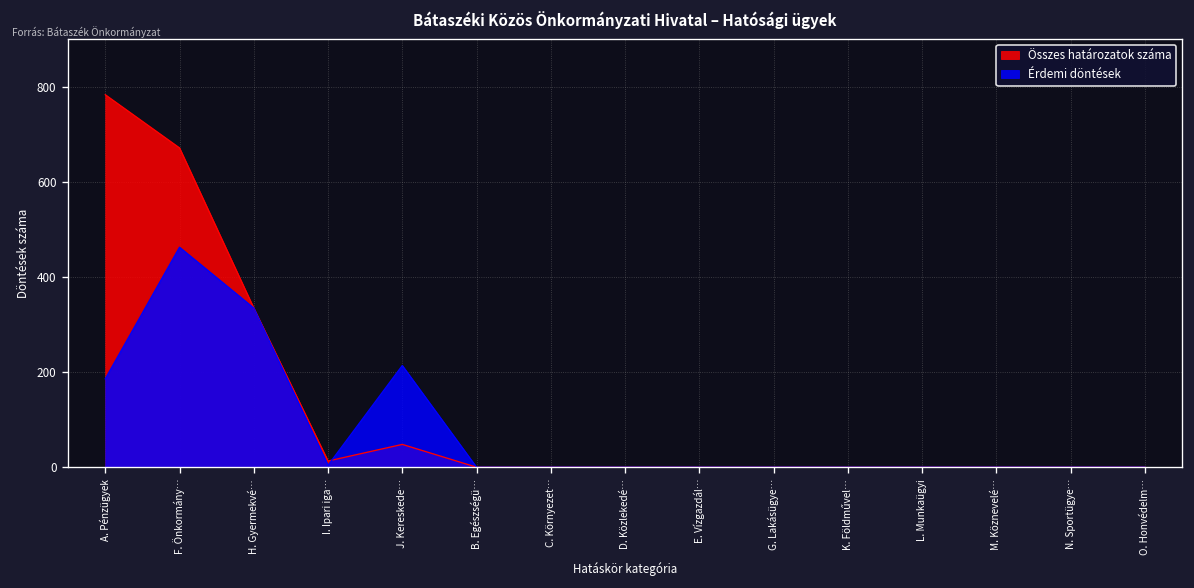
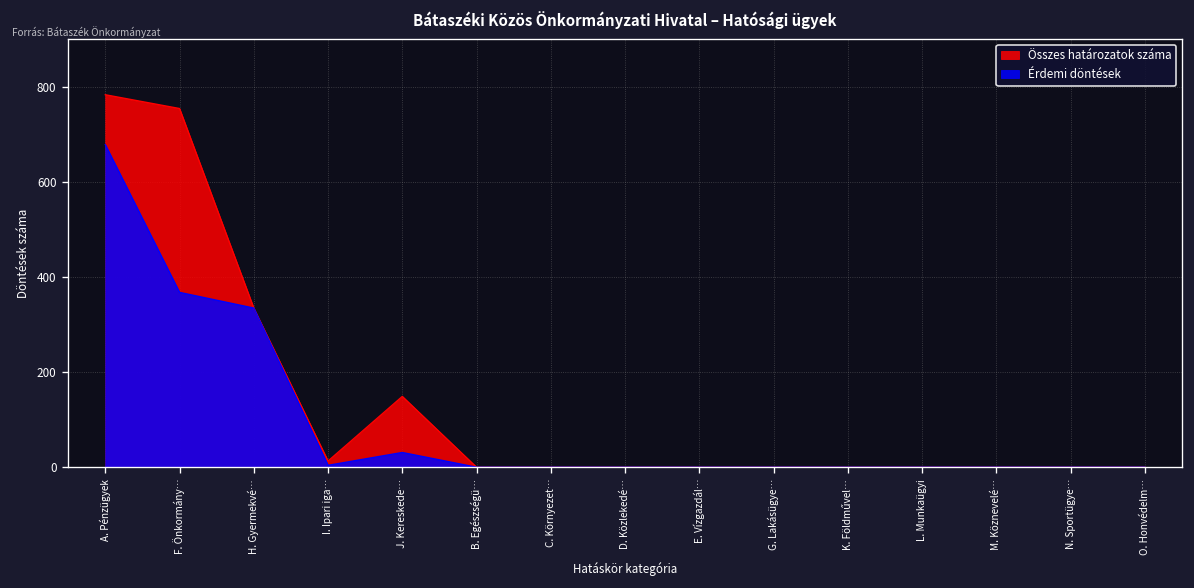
Érdemi döntések, A. Pénzügyek: 190 -> 680
Összes határozatok száma, F. Önkormány…: 670 -> 760
Érdemi döntések, F. Önkormány…: 460 -> 370
Összes határozatok száma, J. Kereskede…: 50 -> 150
Érdemi döntések, J. Kereskede…: 210 -> 30
